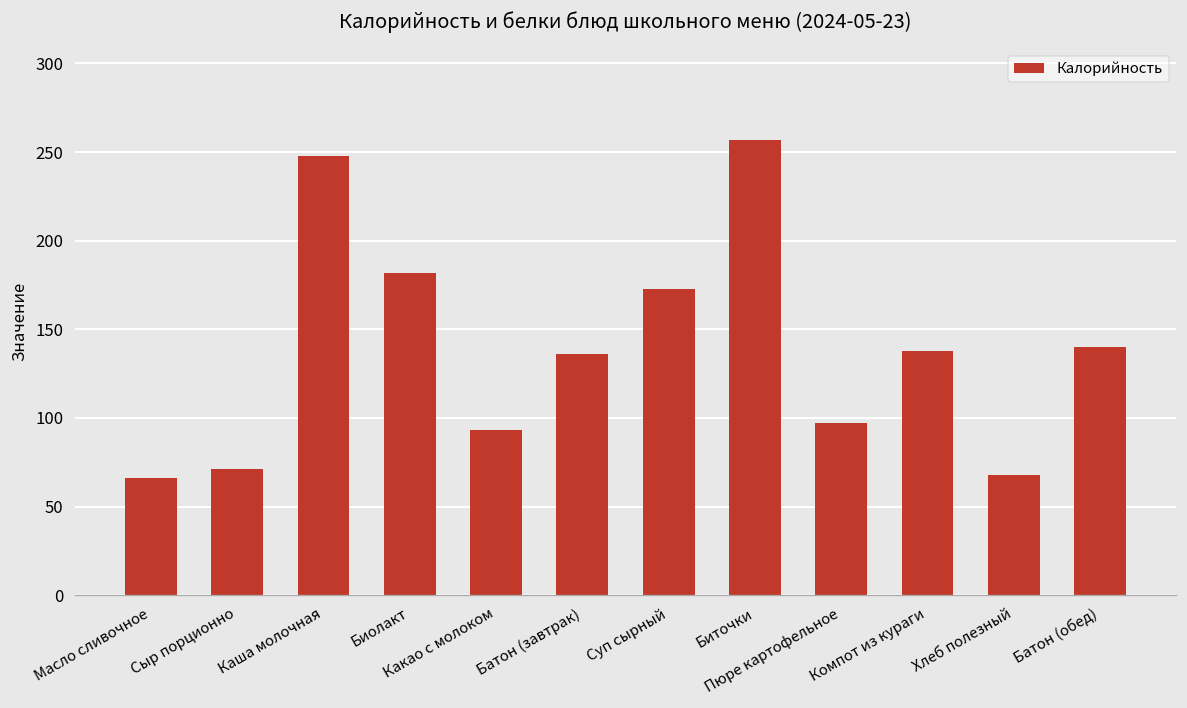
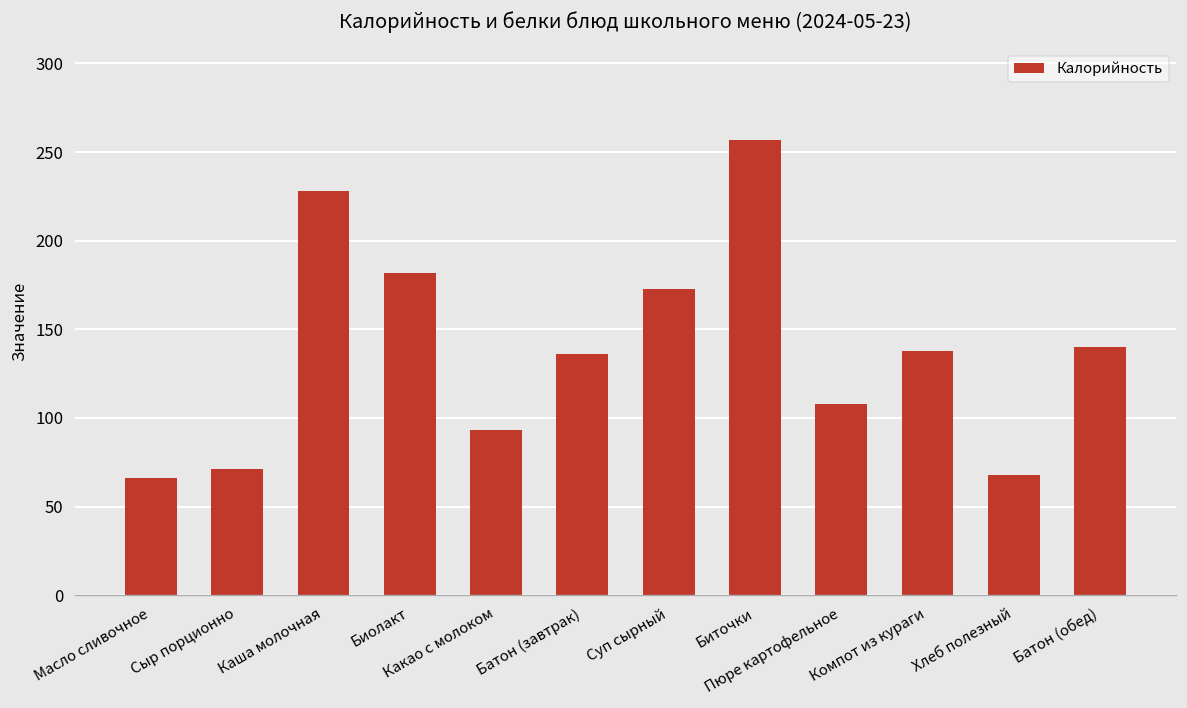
Каша молочная: 248 -> 228
Пюре картофельное: 97 -> 108
